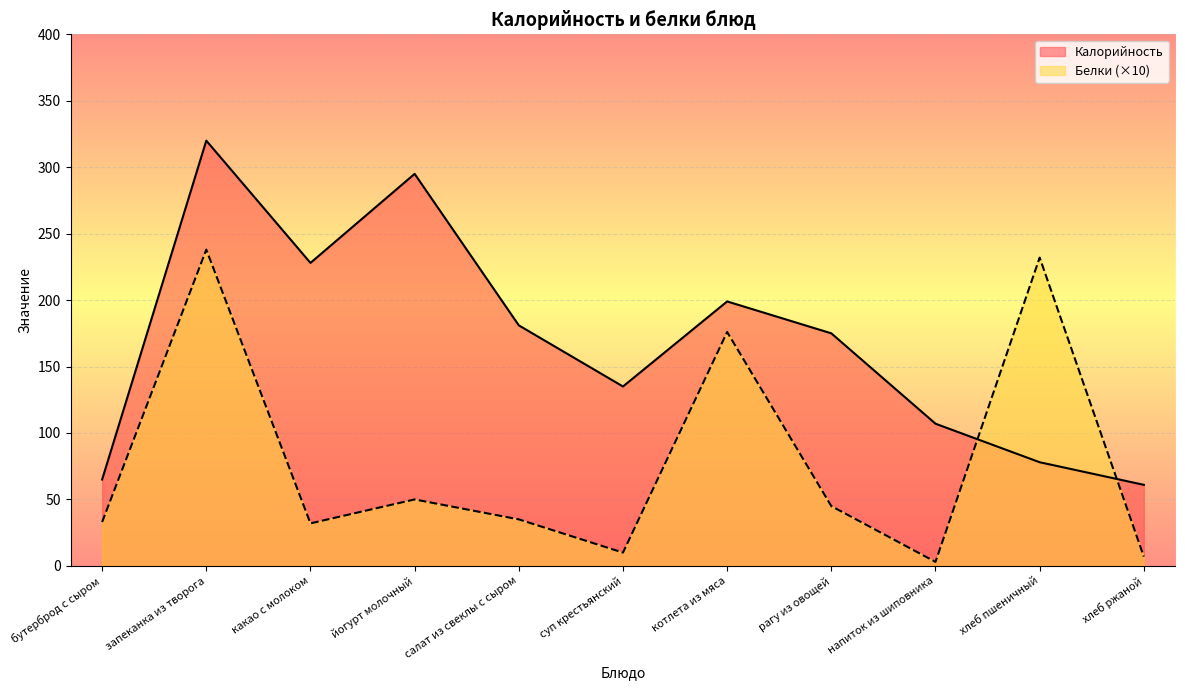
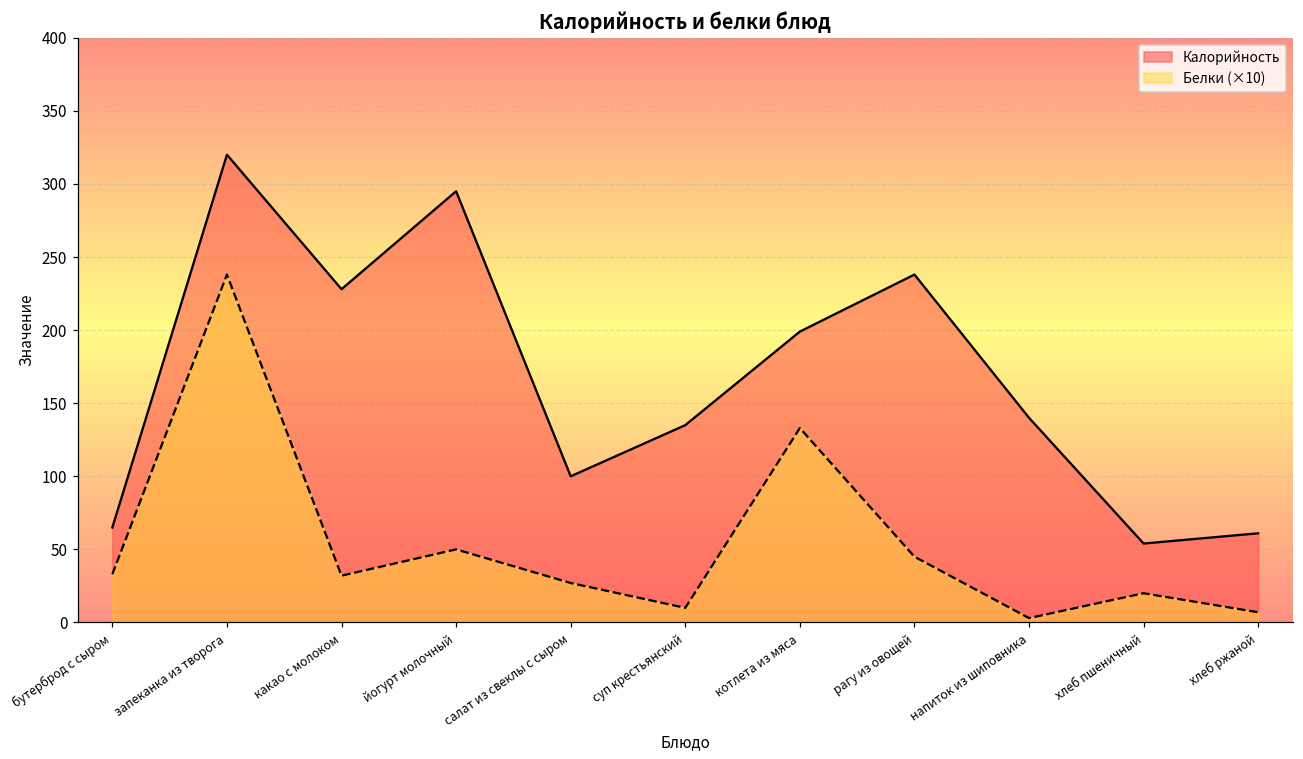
Калорийность, салат из свеклы с сыром: 181 -> 100
Белки (×10), салат из свеклы с сыром: 35 -> 27
Белки (×10), котлета из мяса: 176 -> 133
Калорийность, рагу из овощей: 175 -> 238
Калорийность, напиток из шиповника: 107 -> 140
Калорийность, хлеб пшеничный: 78 -> 54
Белки (×10), хлеб пшеничный: 232 -> 20
